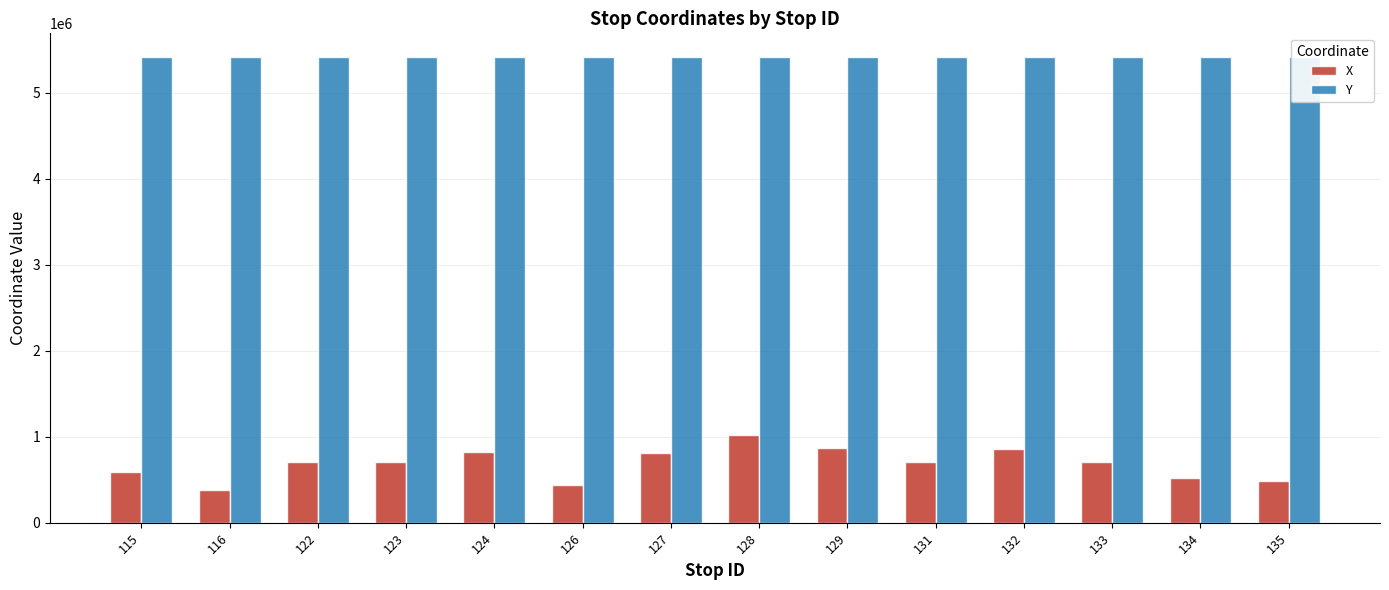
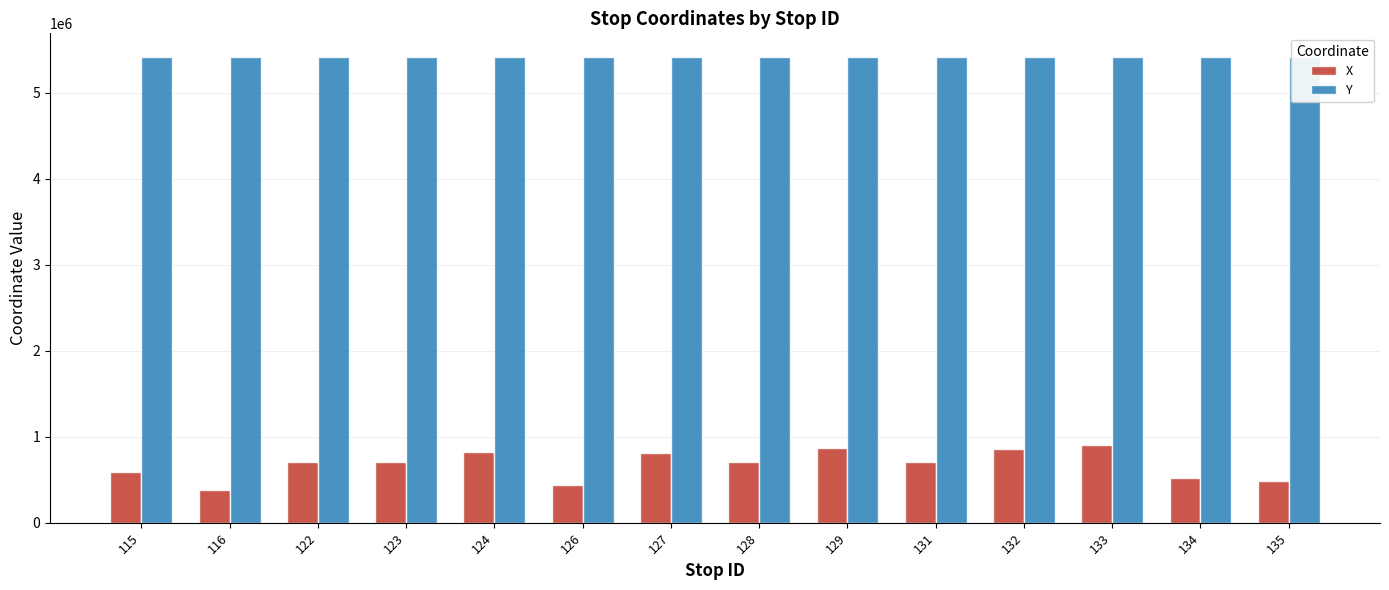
X, 128: 1000000 -> 700000
X, 133: 700000 -> 900000
